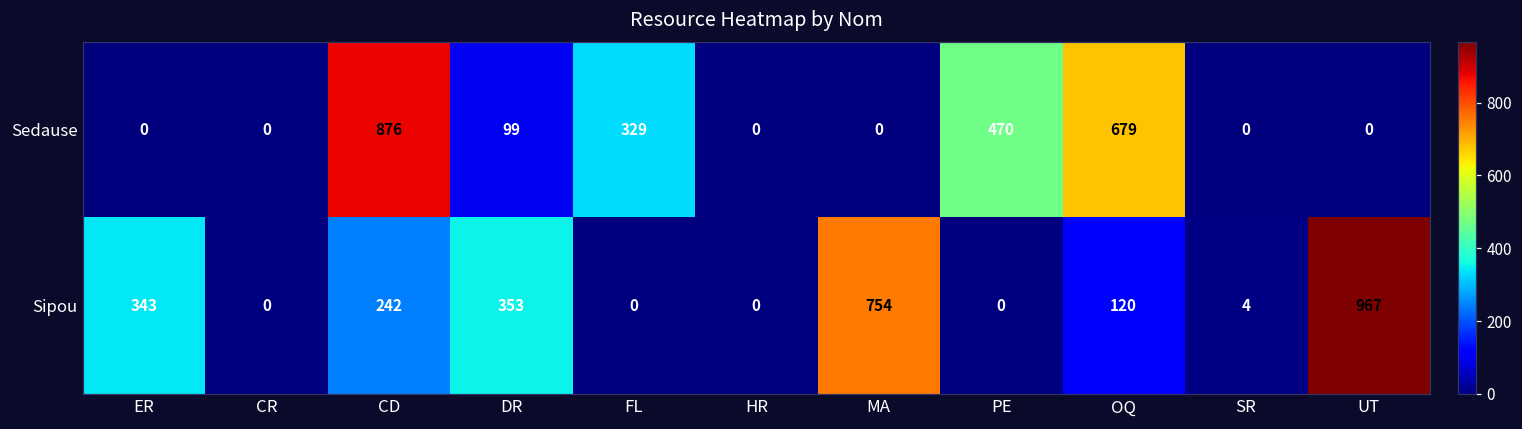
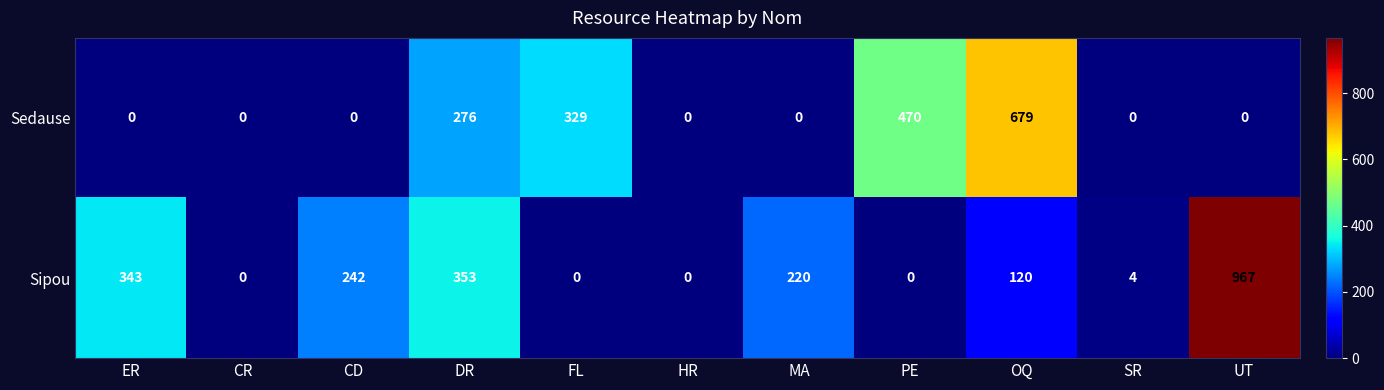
Sedause, CD: 876 -> 0
Sedause, DR: 99 -> 276
Sipou, MA: 754 -> 220
